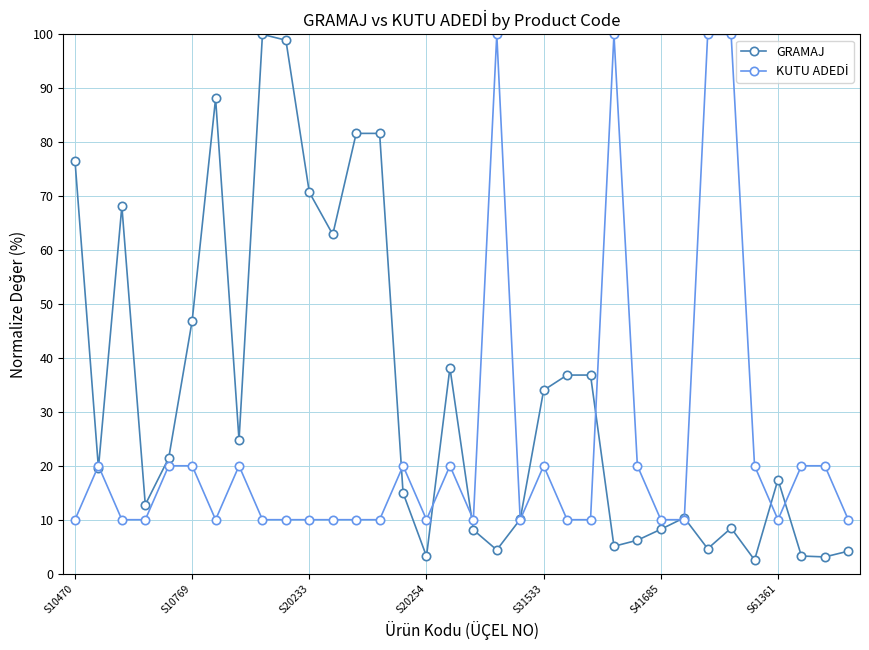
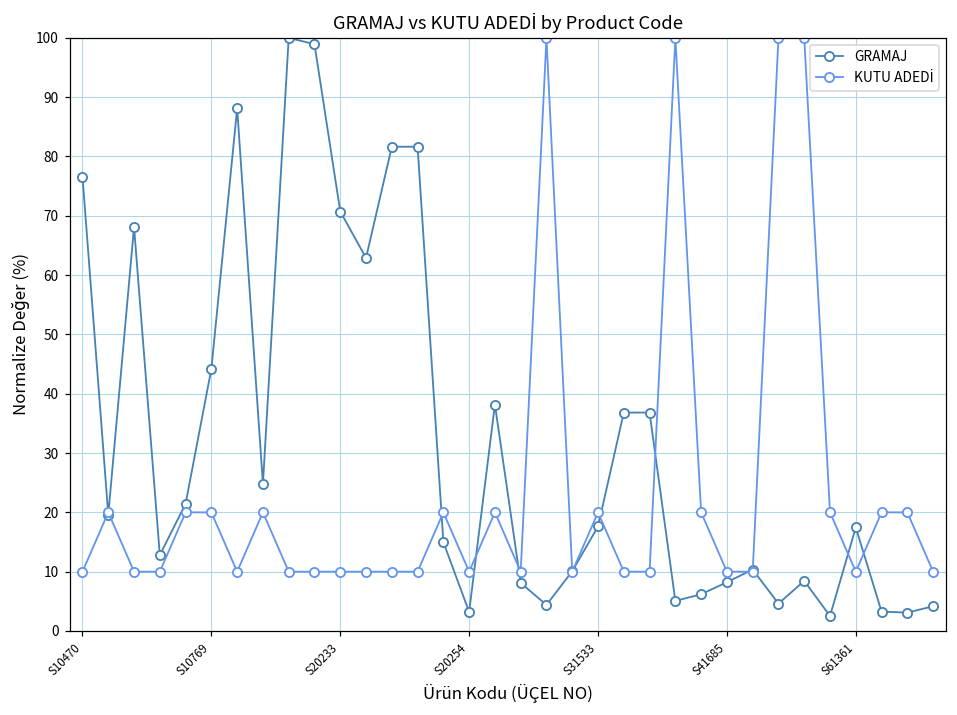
GRAMAJ, S10769: 47 -> 44
GRAMAJ, S31533: 34 -> 18
